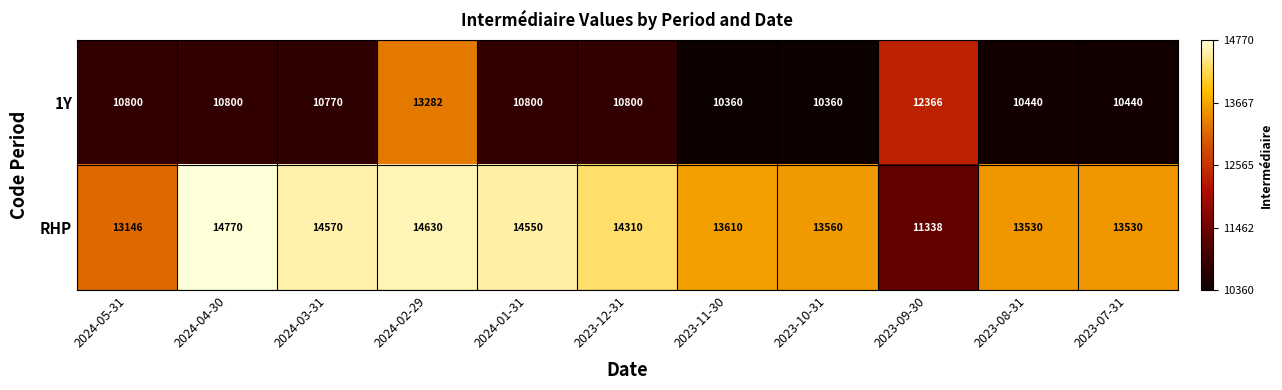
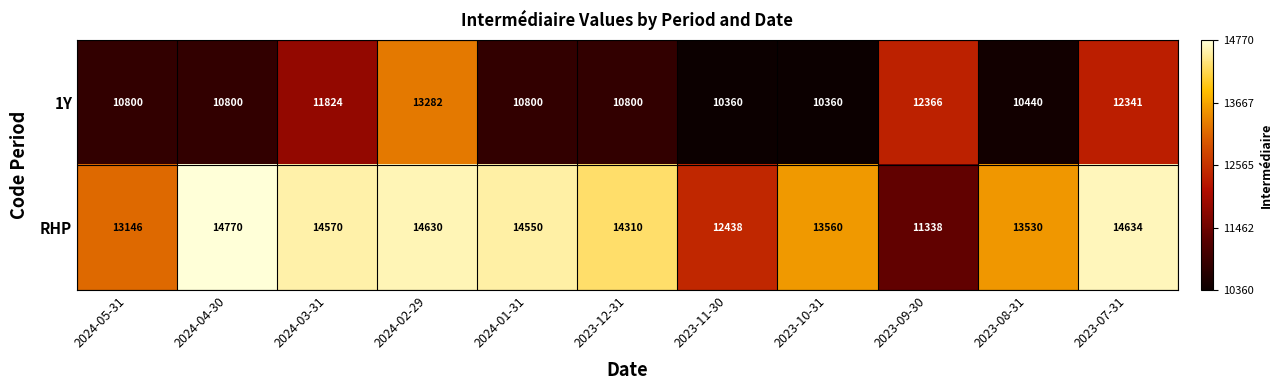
1Y, 2024-03-31: 10770 -> 11824
1Y, 2023-07-31: 10440 -> 12341
RHP, 2023-11-30: 13610 -> 12438
RHP, 2023-07-31: 13530 -> 14634
